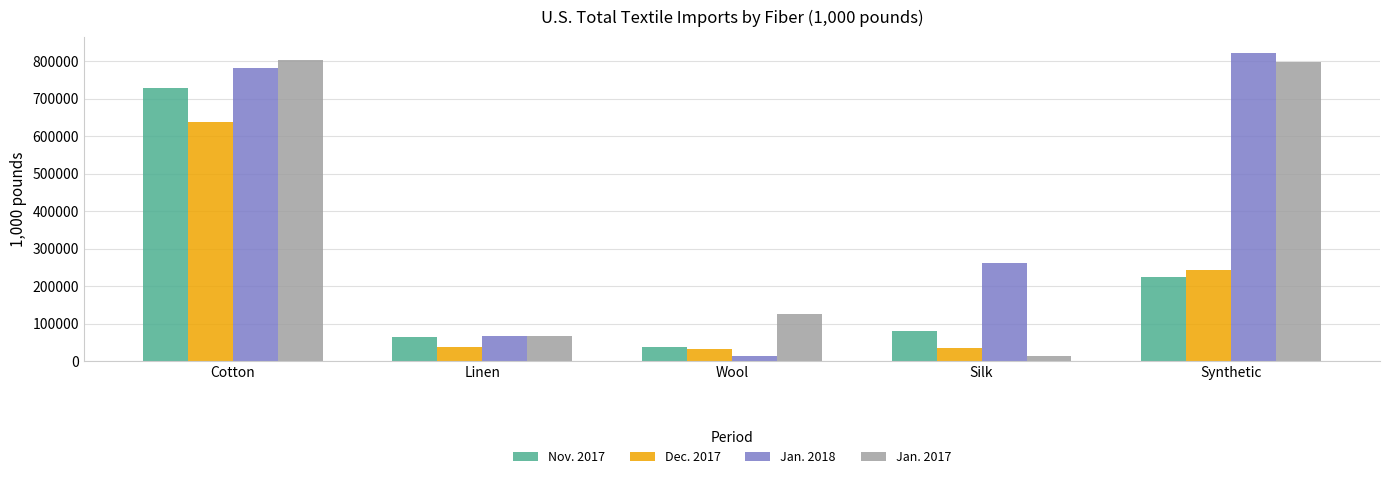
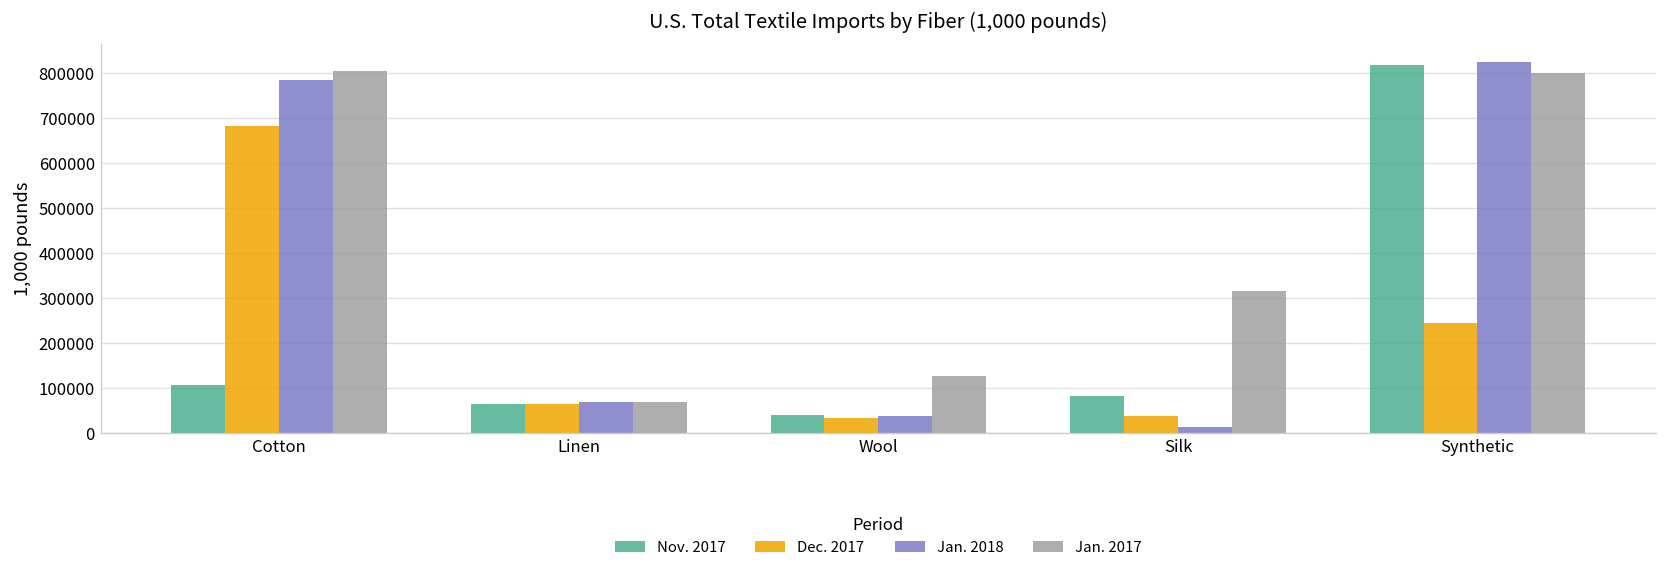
Nov. 2017, Cotton: 730000 -> 110000
Dec. 2017, Cotton: 640000 -> 680000
Dec. 2017, Linen: 40000 -> 60000
Jan. 2018, Wool: 10000 -> 40000
Jan. 2018, Silk: 260000 -> 10000
Jan. 2017, Silk: 10000 -> 310000
Nov. 2017, Synthetic: 220000 -> 820000
